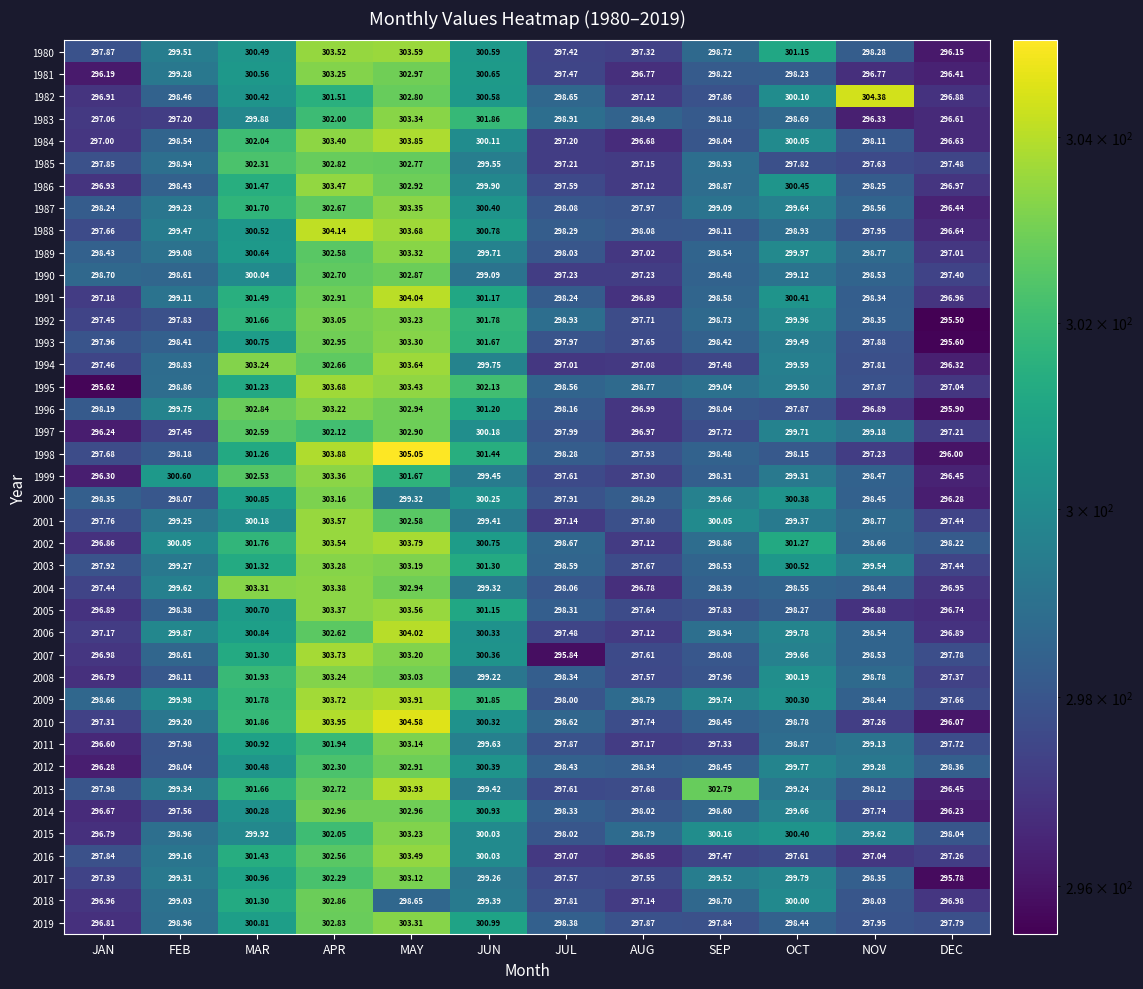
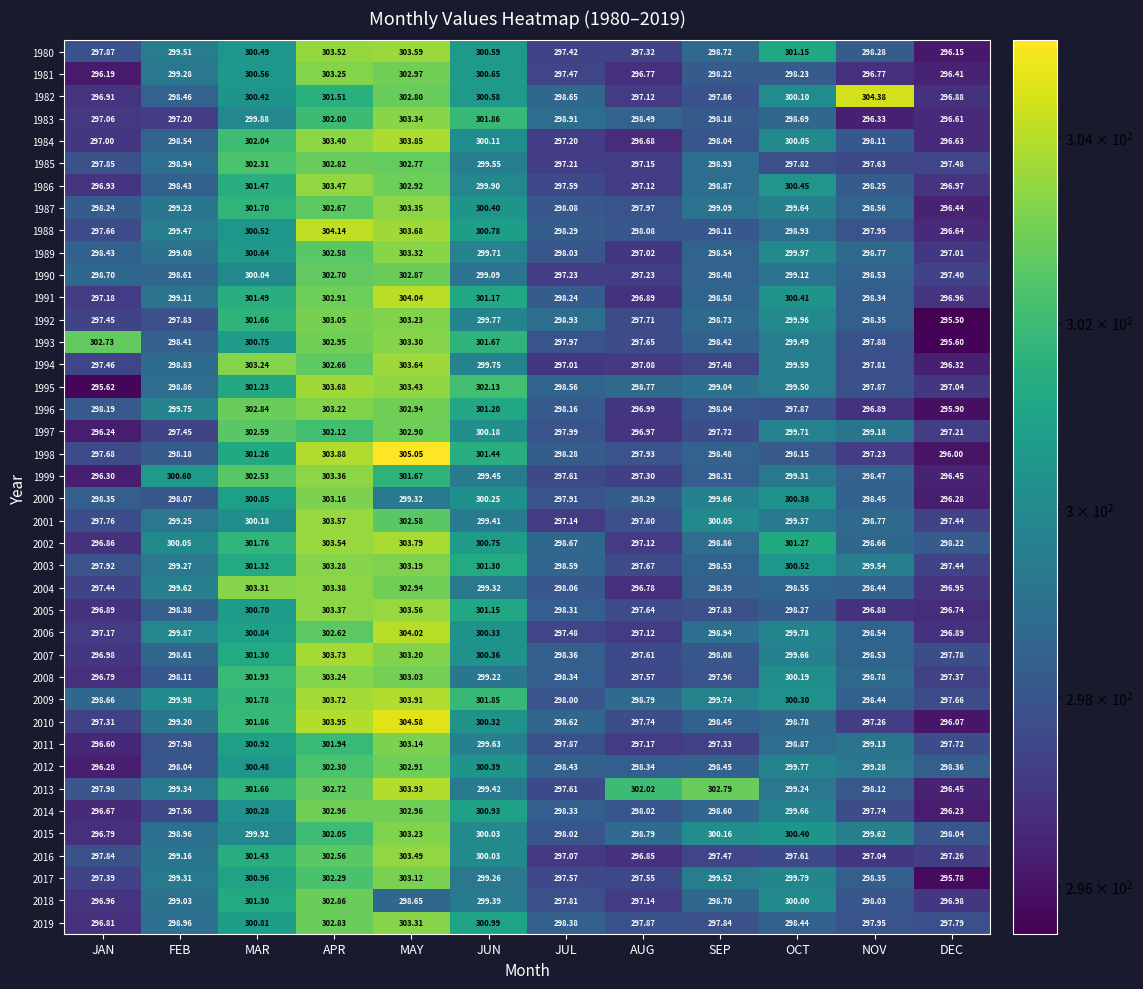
1992, JUN: 301.78 -> 299.77
1993, JAN: 297.96 -> 302.73
2007, JUL: 295.84 -> 298.36
2013, AUG: 297.68 -> 302.02
